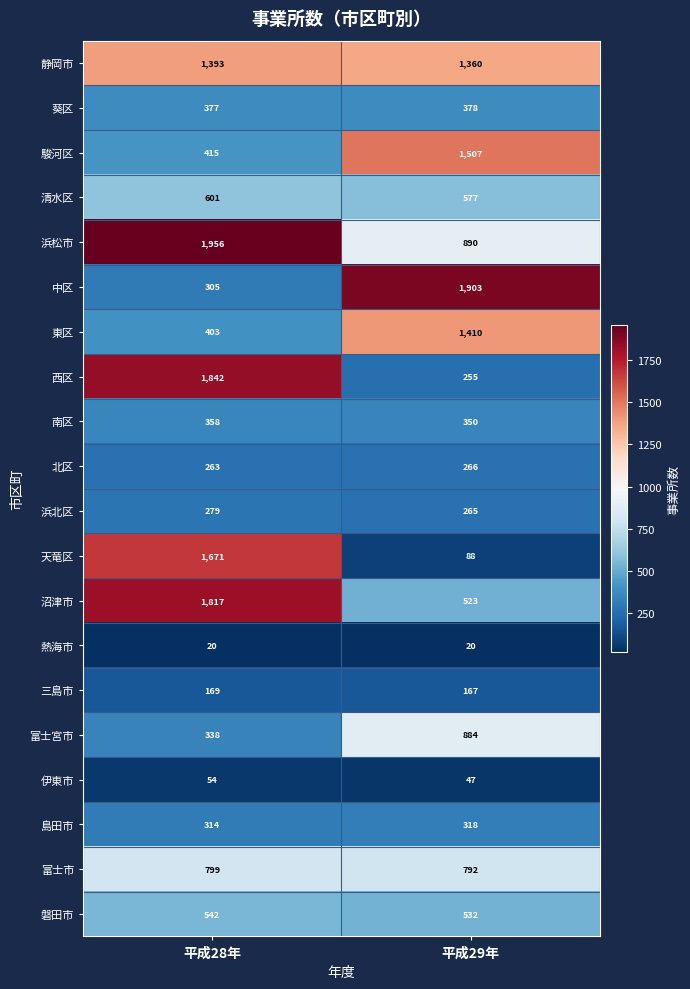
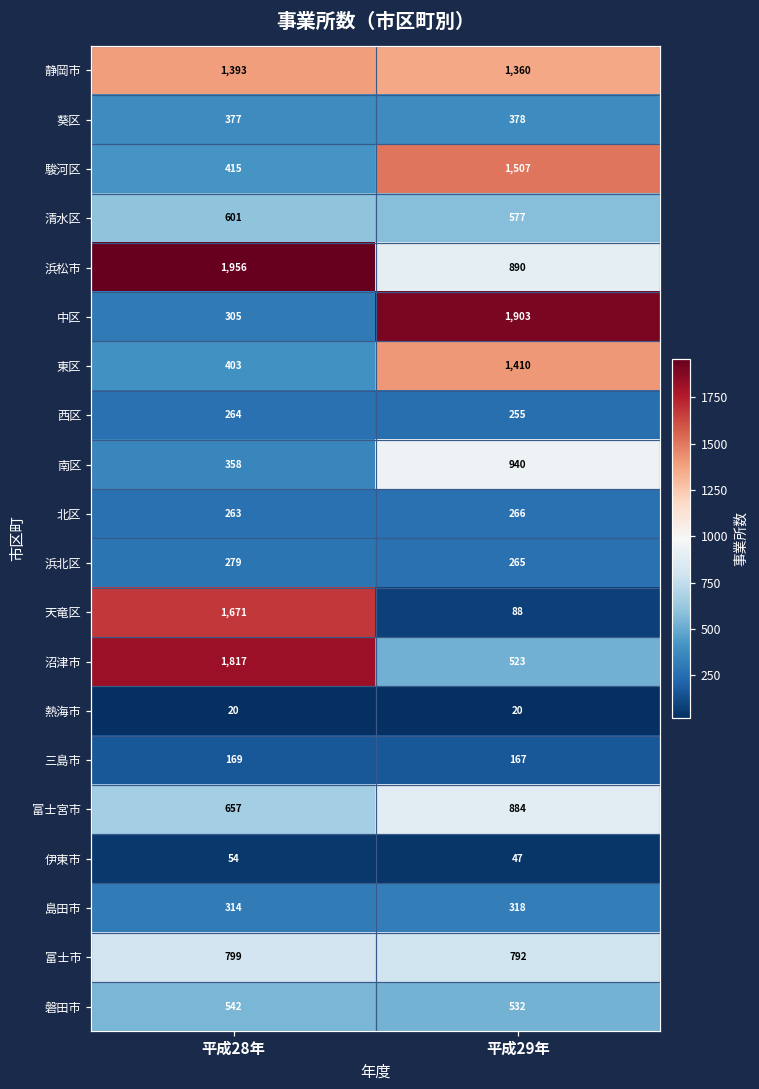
西区, 平成28年: 1,842 -> 264
南区, 平成29年: 350 -> 940
富士宮市, 平成28年: 338 -> 657
